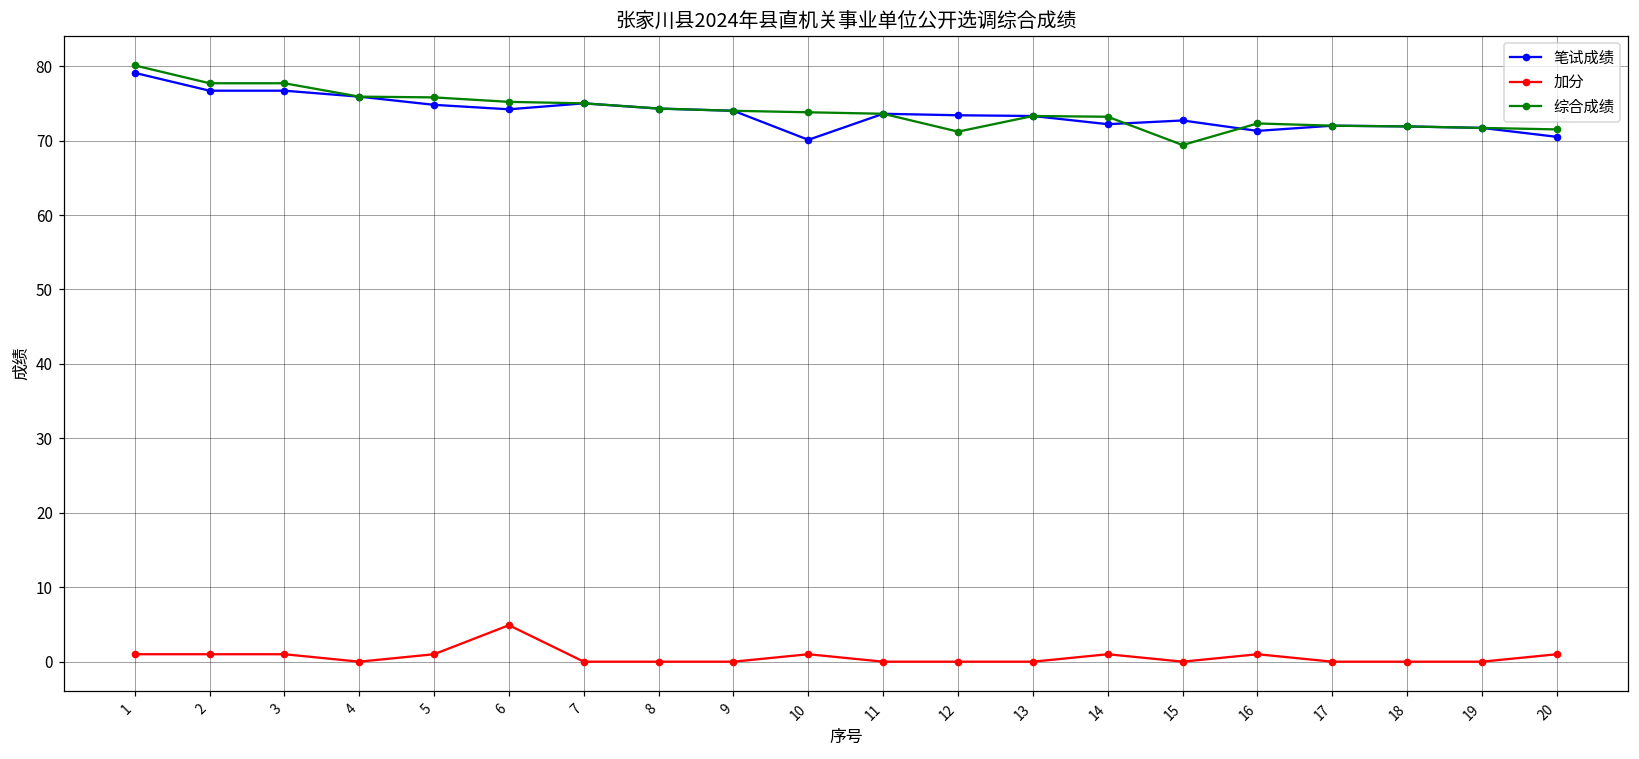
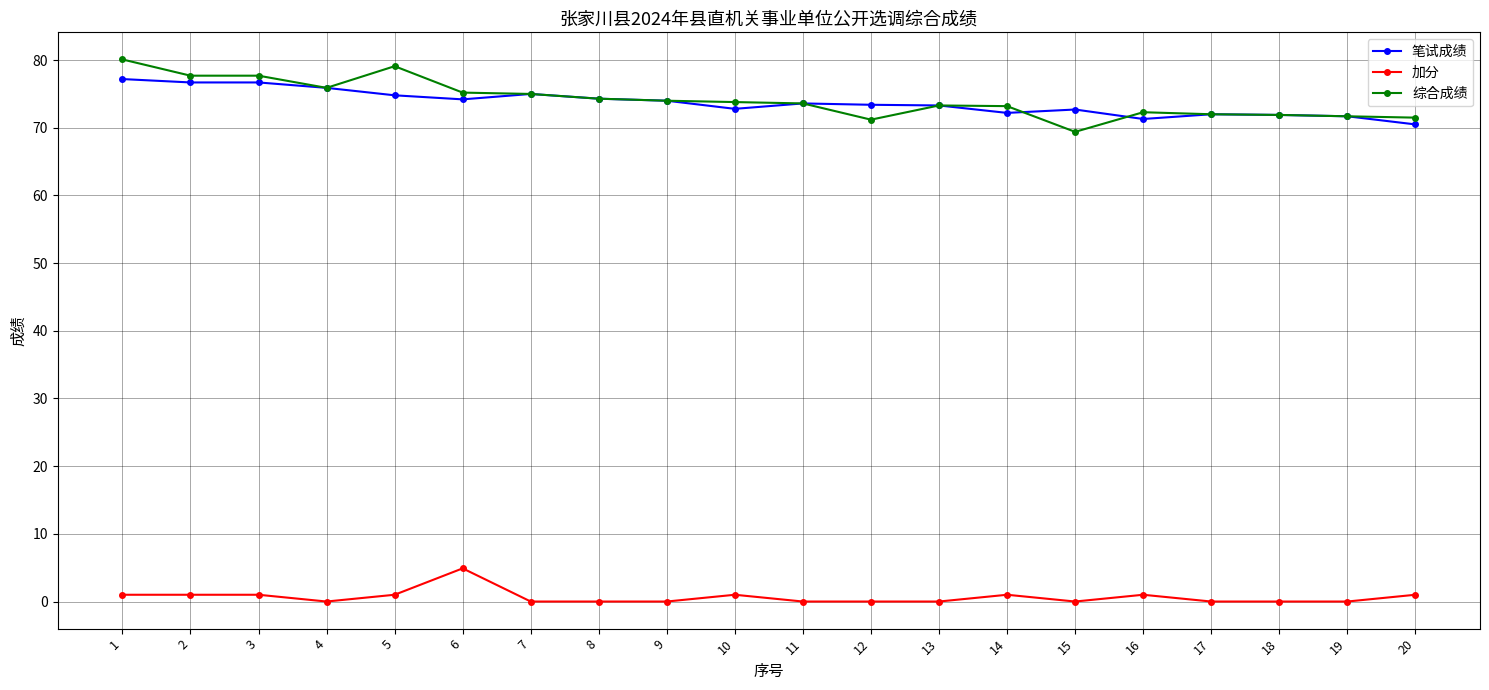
笔试成绩, 1: 79 -> 77
综合成绩, 5: 76 -> 79
笔试成绩, 10: 70 -> 73
